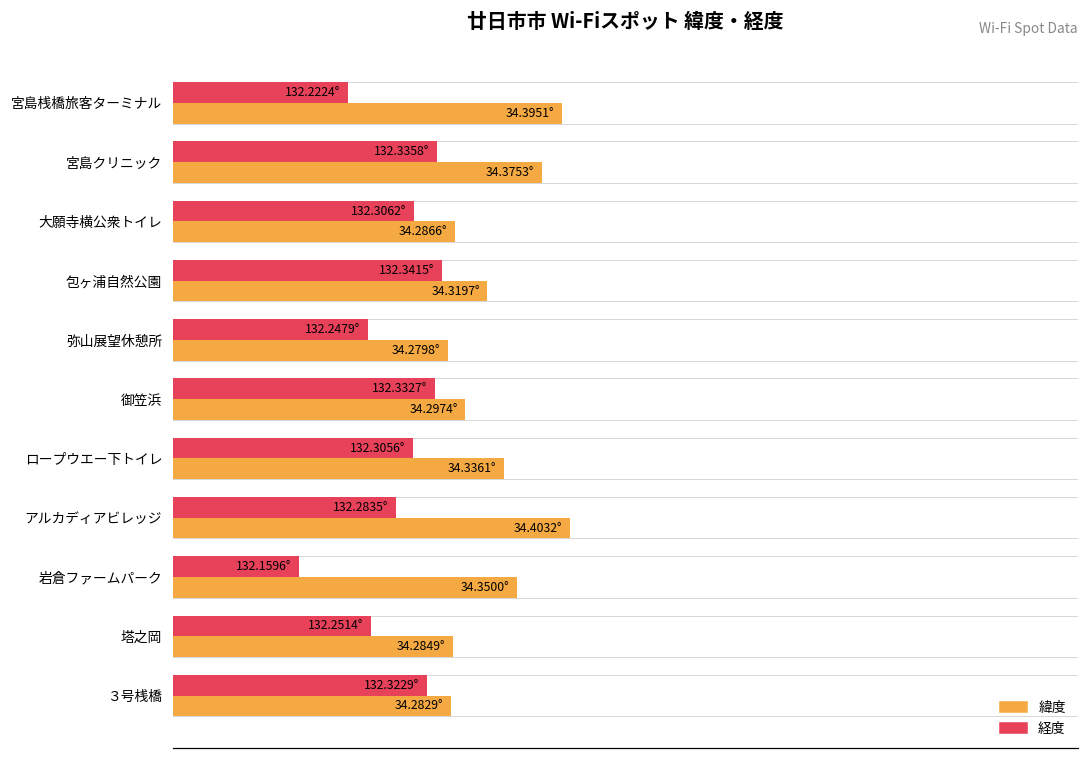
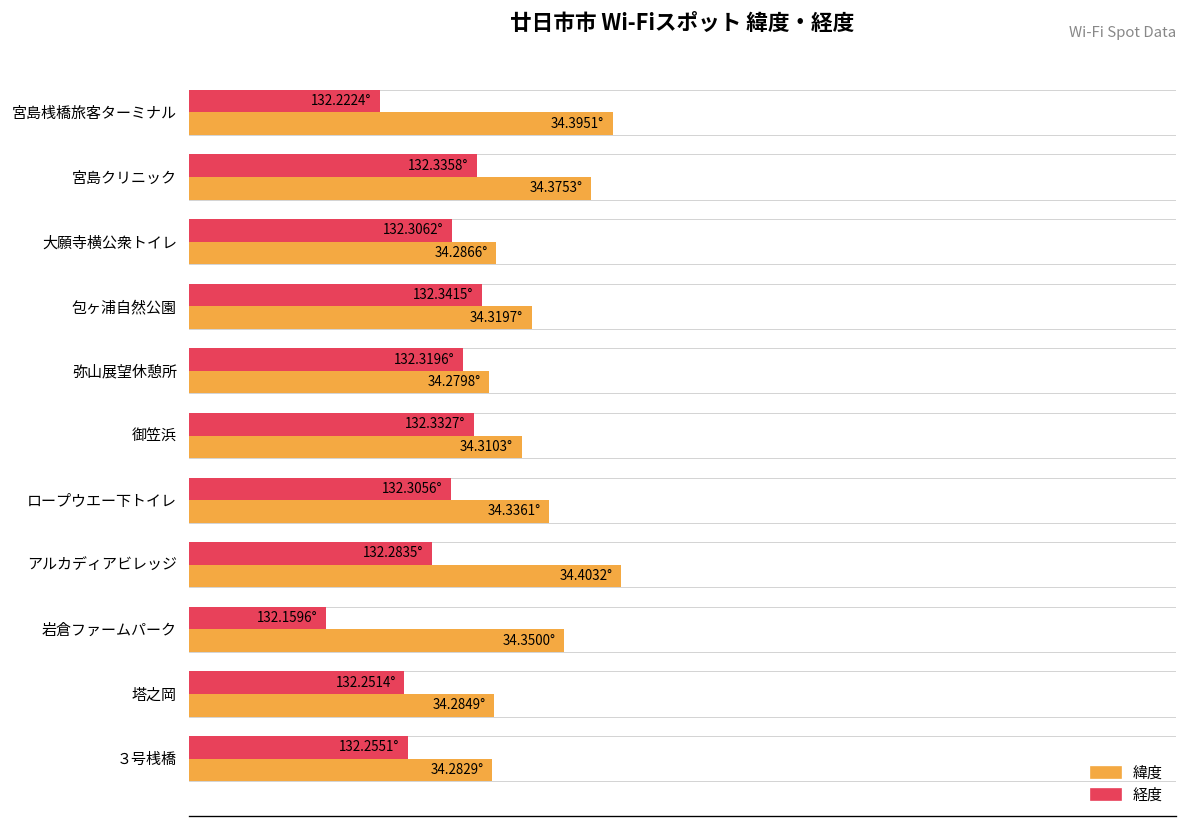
経度, 弥山展望休憩所: 132.2479° -> 132.3196°
緯度, 御笠浜: 34.2974° -> 34.3103°
経度, ３号桟橋: 132.3229° -> 132.2551°
